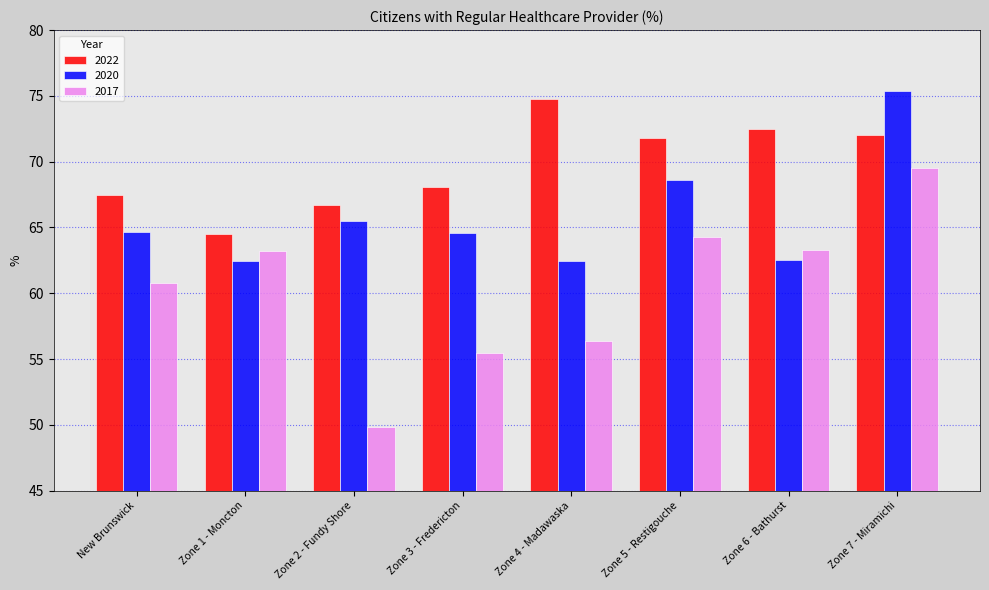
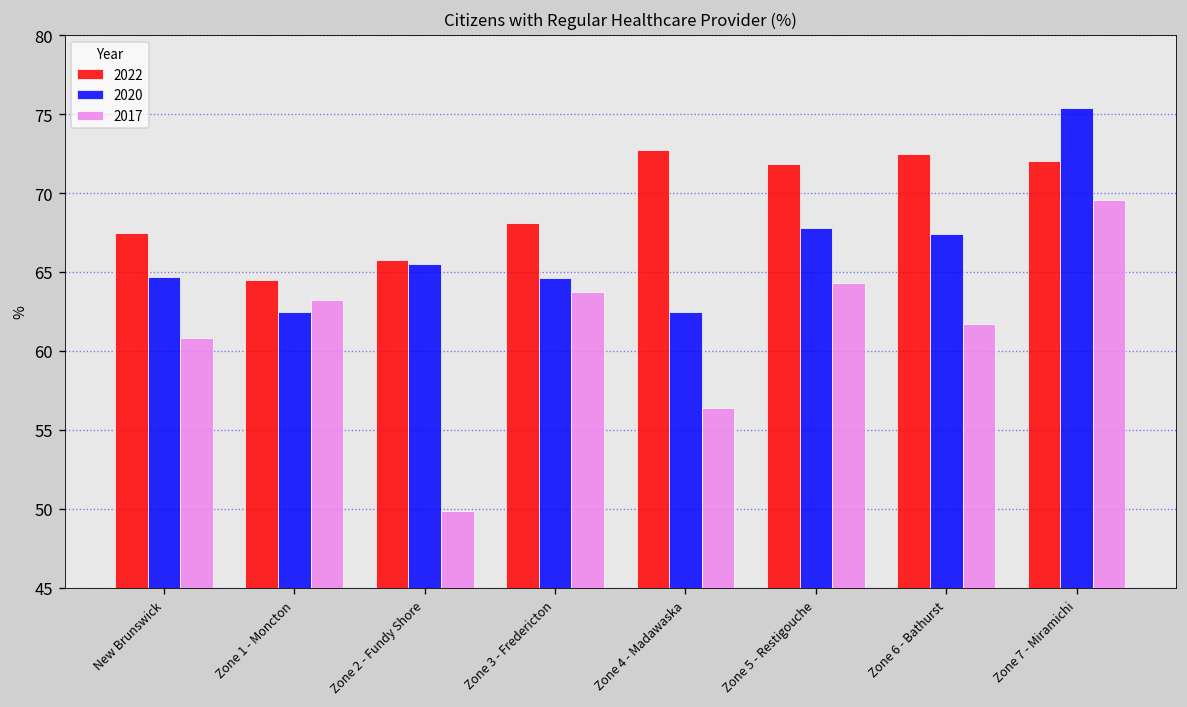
2022, Zone 2 - Fundy Shore: 66.7 -> 65.8
2017, Zone 3 - Fredericton: 55.5 -> 63.7
2022, Zone 4 - Madawaska: 74.7 -> 72.7
2020, Zone 5 - Restigouche: 68.6 -> 67.8
2020, Zone 6 - Bathurst: 62.6 -> 67.4
2017, Zone 6 - Bathurst: 63.3 -> 61.7
